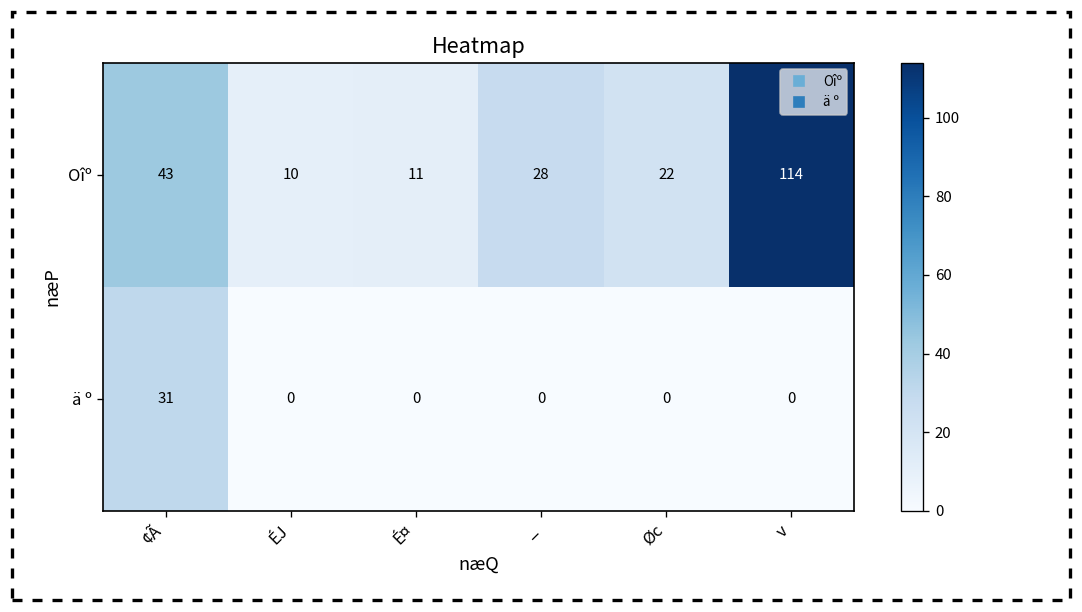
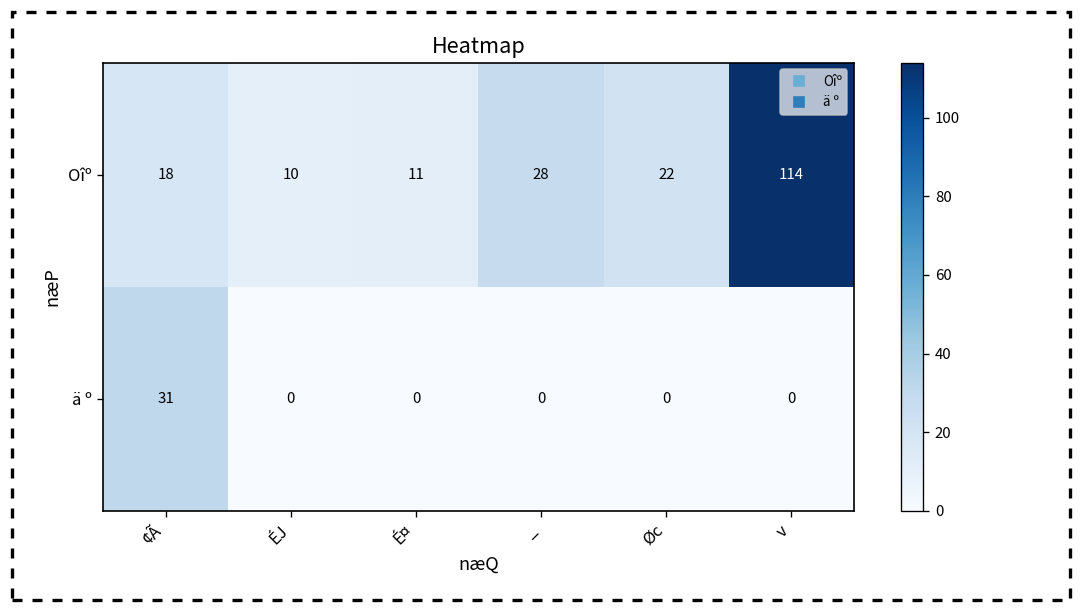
Oîº, ¢Ã: 43 -> 18
